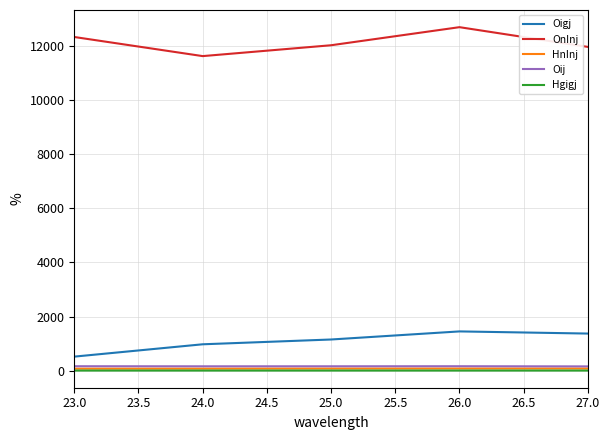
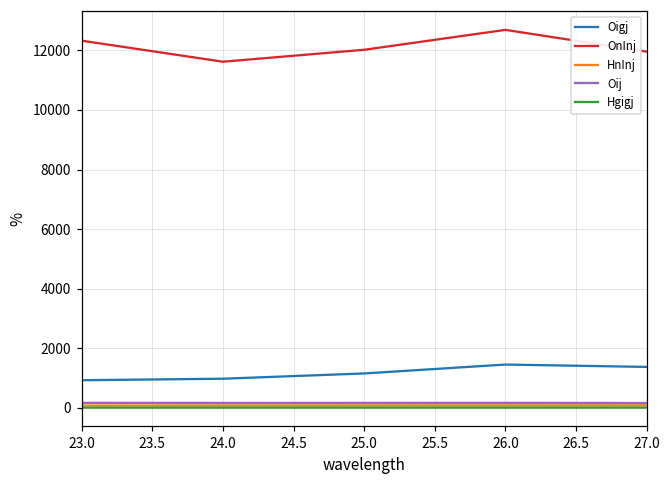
Oigj, 23.0: 500 -> 900
